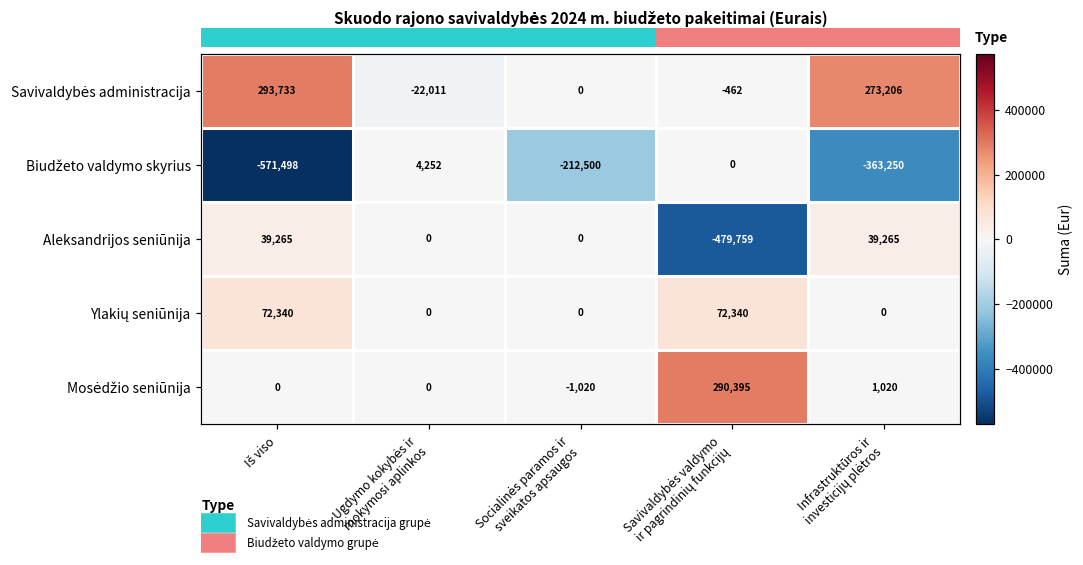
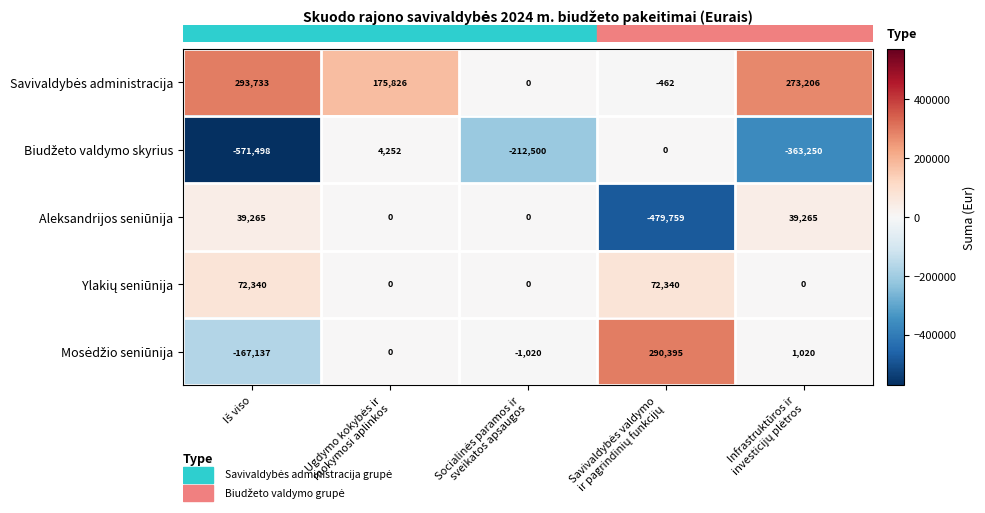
Savivaldybės administracija, Ugdymo kokybės ir mokymosi aplinkos: -22,011 -> 175,826
Mosėdžio seniūnija, Iš viso: 0 -> -167,137
